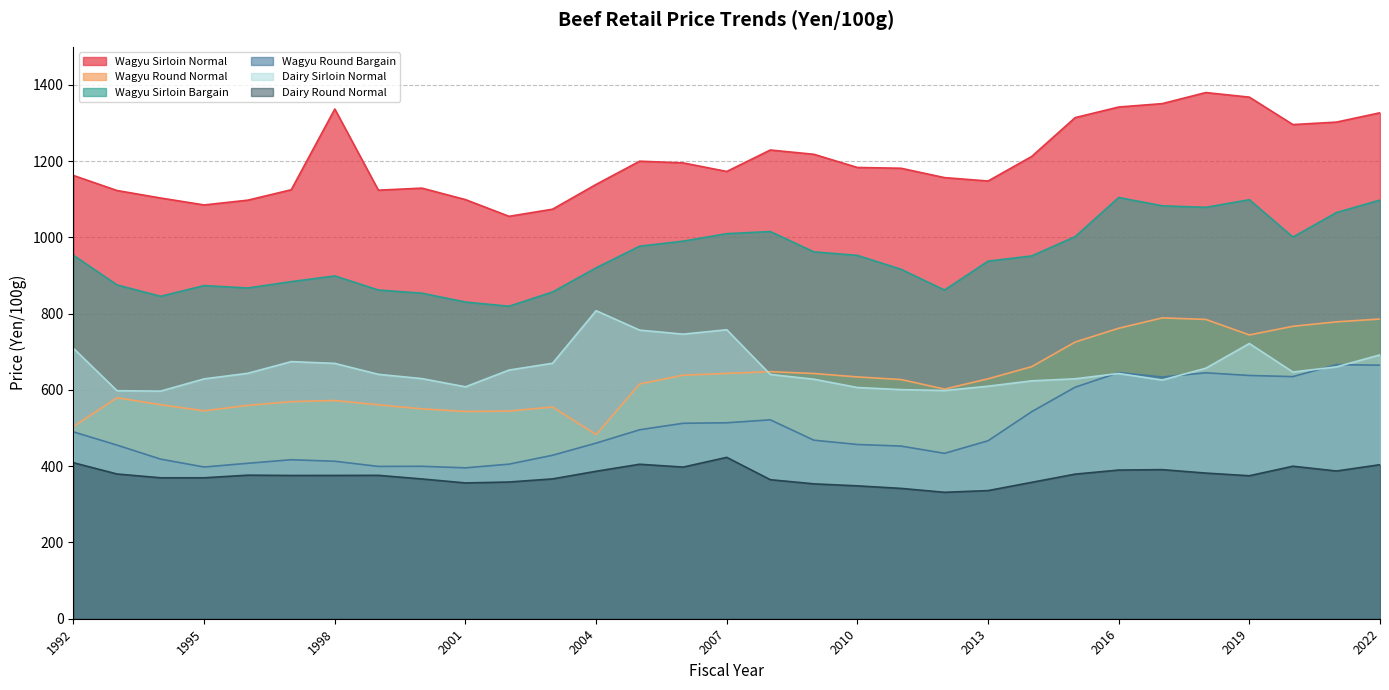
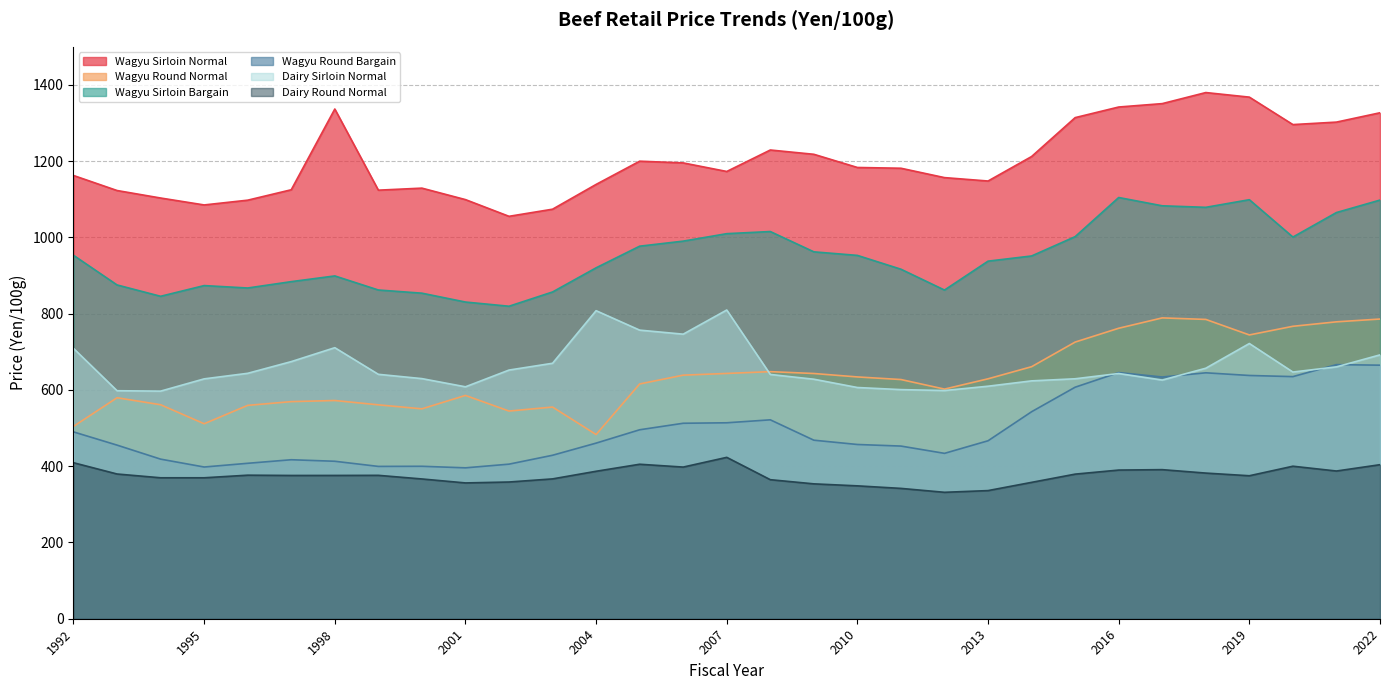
Wagyu Round Normal, 1995: 550 -> 510
Dairy Sirloin Normal, 1998: 670 -> 710
Wagyu Round Normal, 2001: 540 -> 590
Dairy Sirloin Normal, 2007: 760 -> 810
